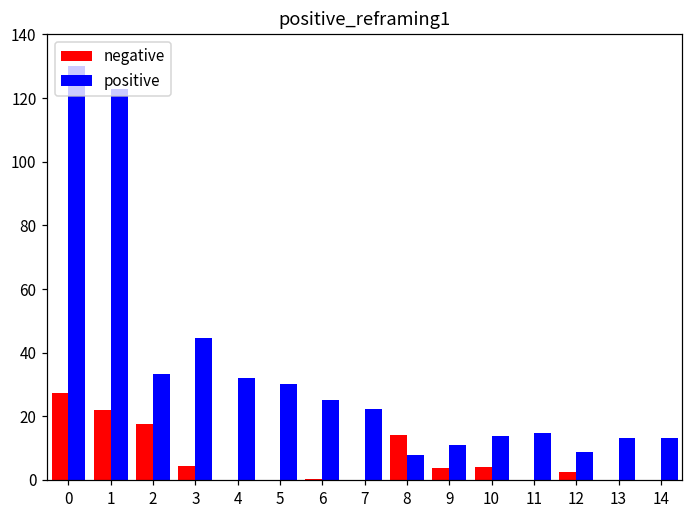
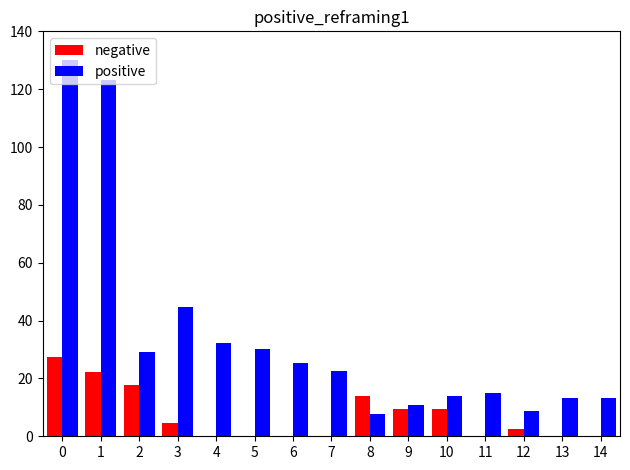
positive, 2: 33 -> 29
negative, 9: 4 -> 10
negative, 10: 4 -> 9
